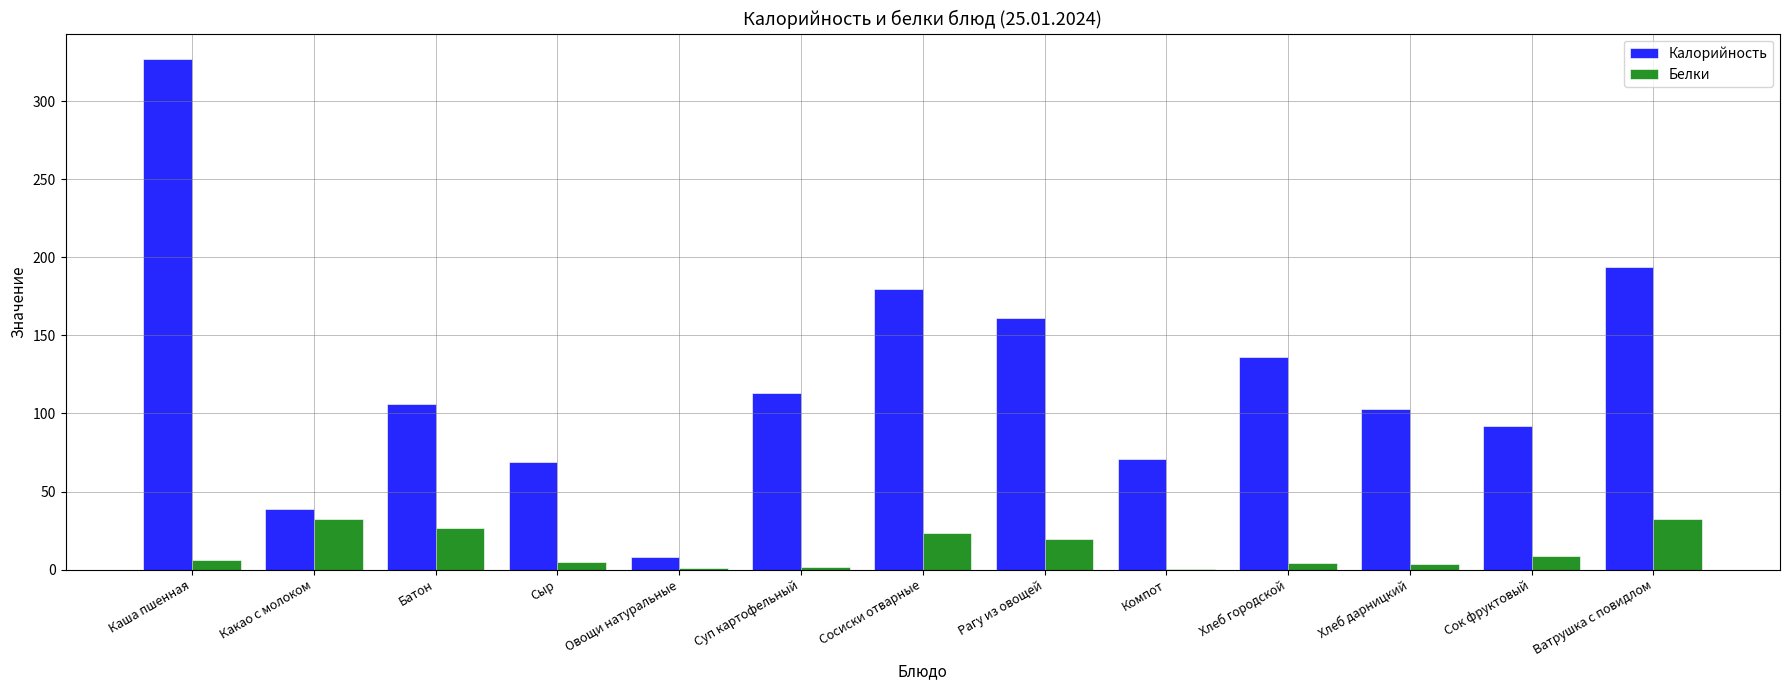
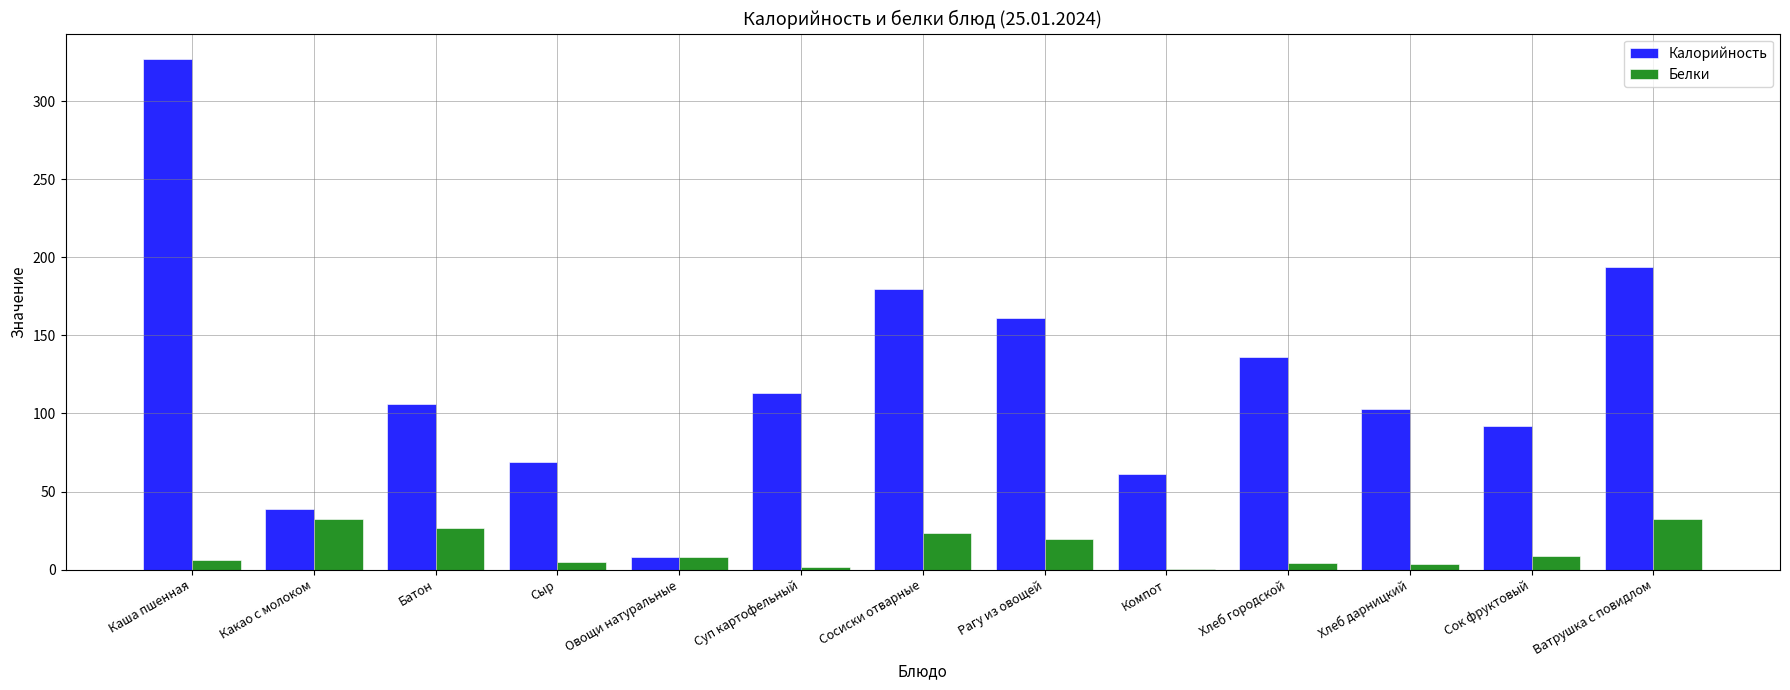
Белки, Овощи натуральные: 1 -> 8
Калорийность, Компот: 71 -> 61
